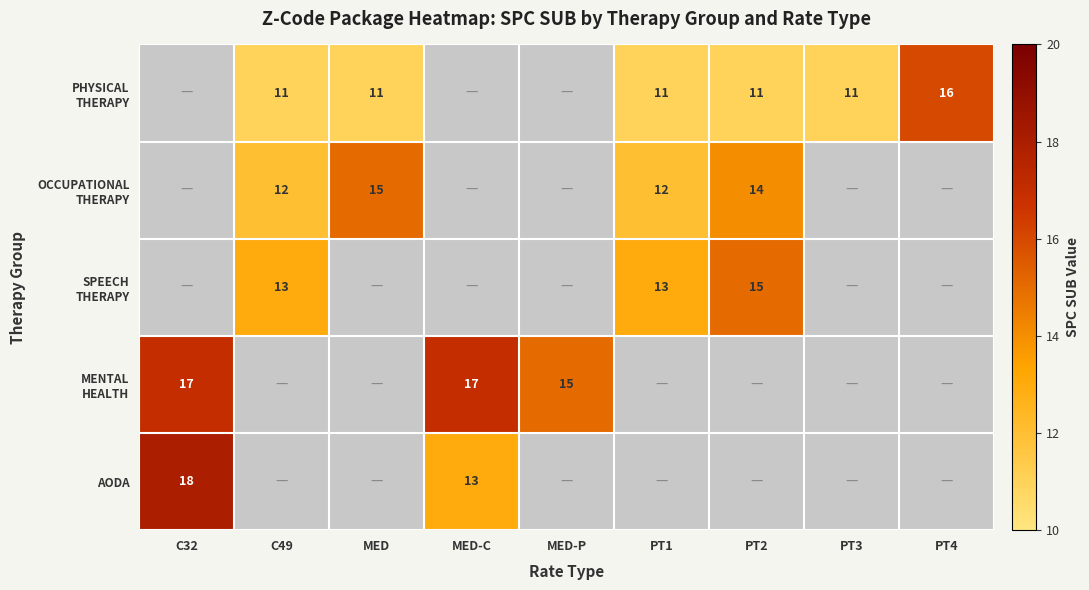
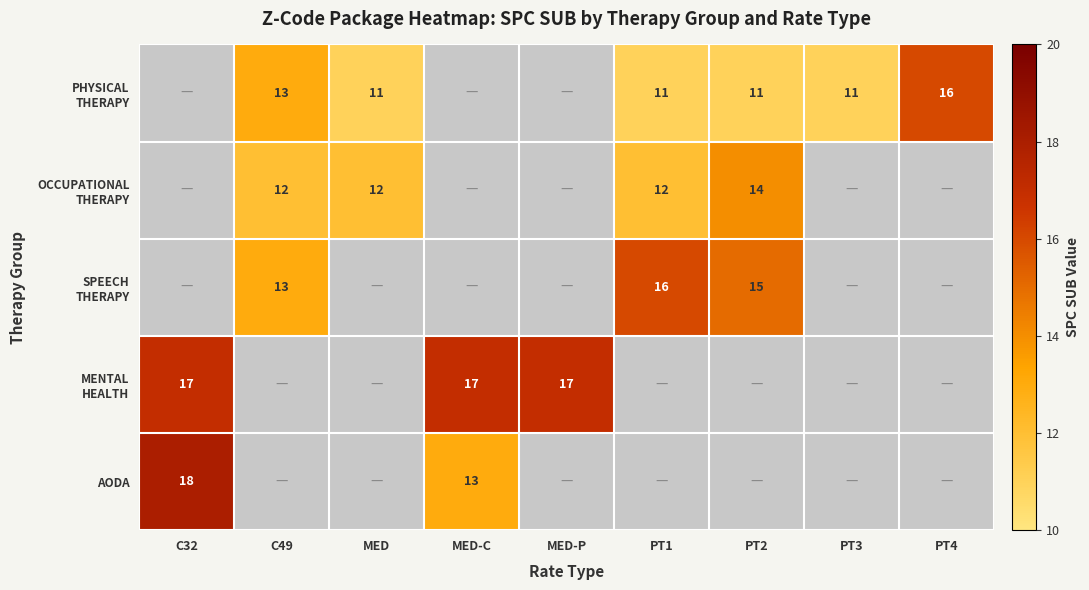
PHYSICAL THERAPY, C49: 11 -> 13
OCCUPATIONAL THERAPY, MED: 15 -> 12
SPEECH THERAPY, PT1: 13 -> 16
MENTAL HEALTH, MED-P: 15 -> 17
